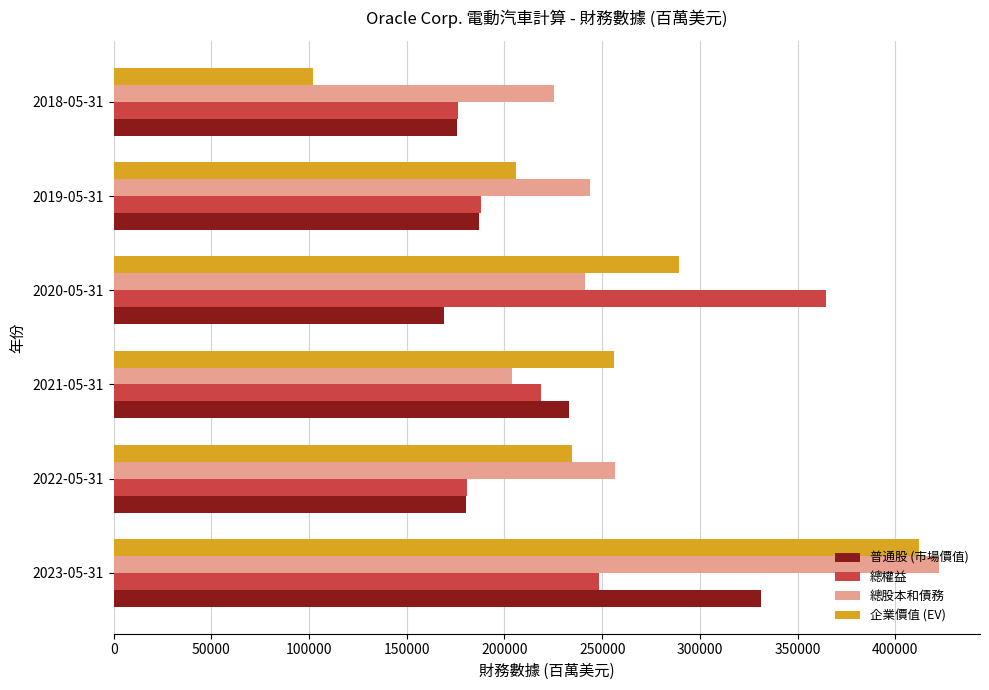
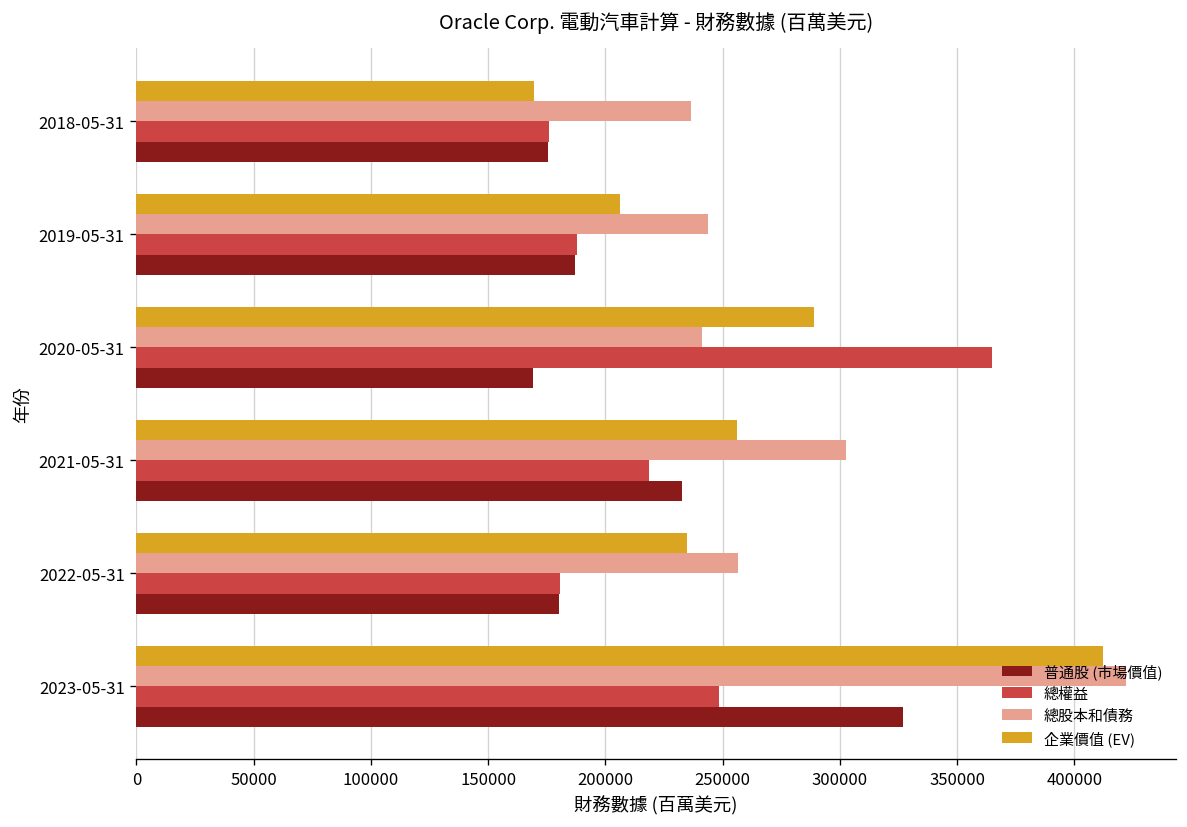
企業價值 (EV), 2018-05-31: 102000 -> 169000
總股本和債務, 2018-05-31: 225000 -> 237000
總股本和債務, 2021-05-31: 204000 -> 303000
普通股 (市場價值), 2023-05-31: 331000 -> 327000
